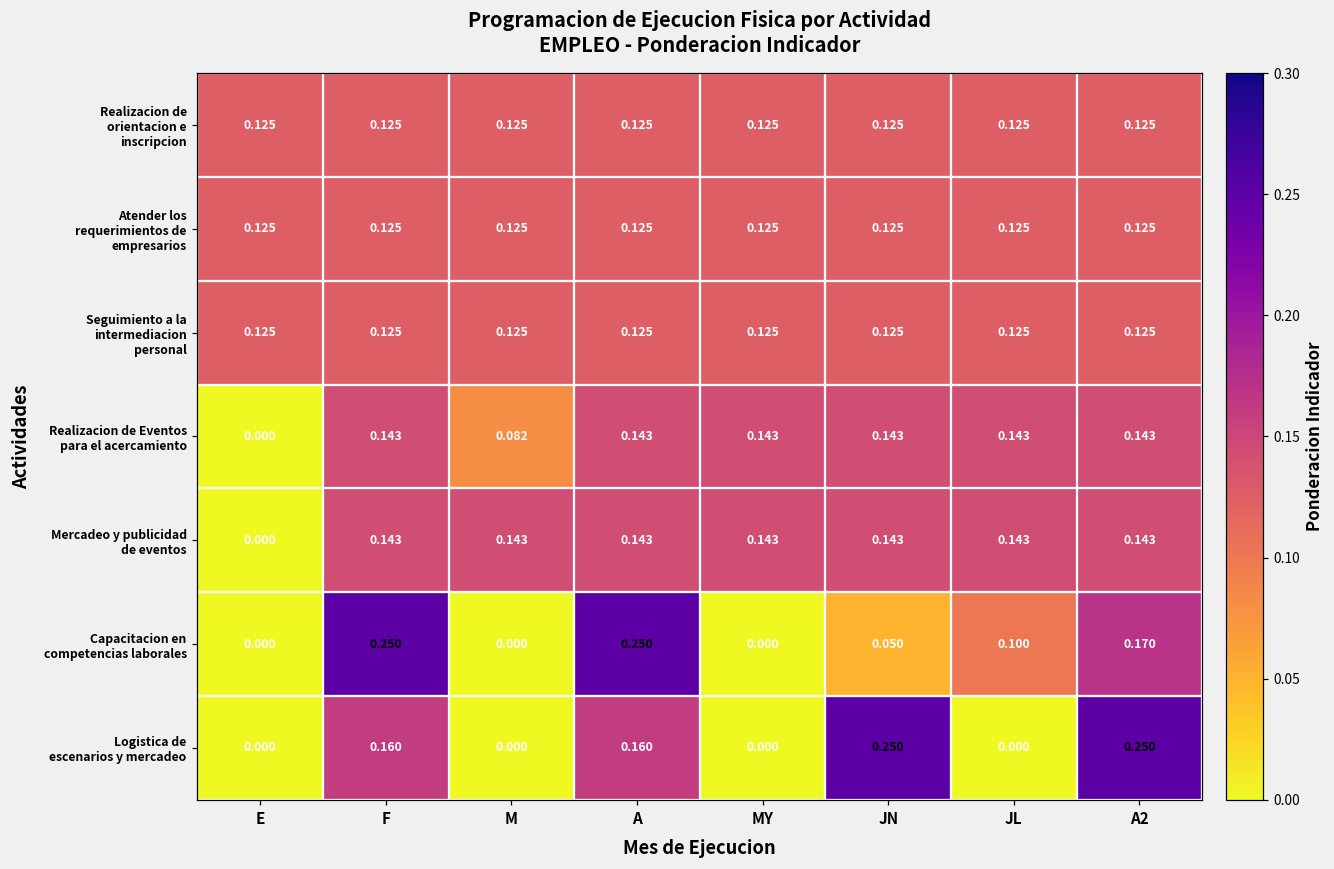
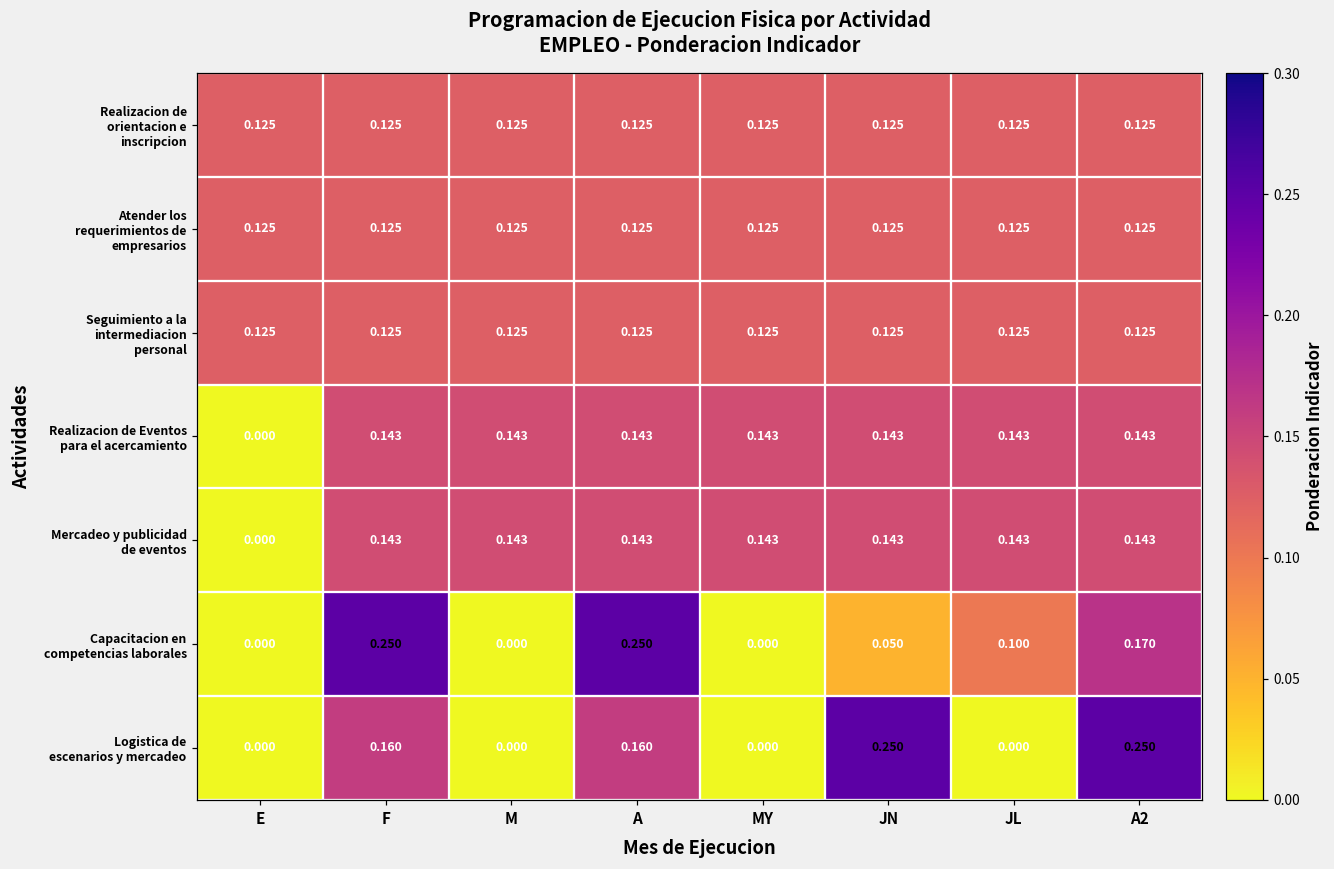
Realizacion de Eventos para el acercamiento, M: 0.082 -> 0.143
